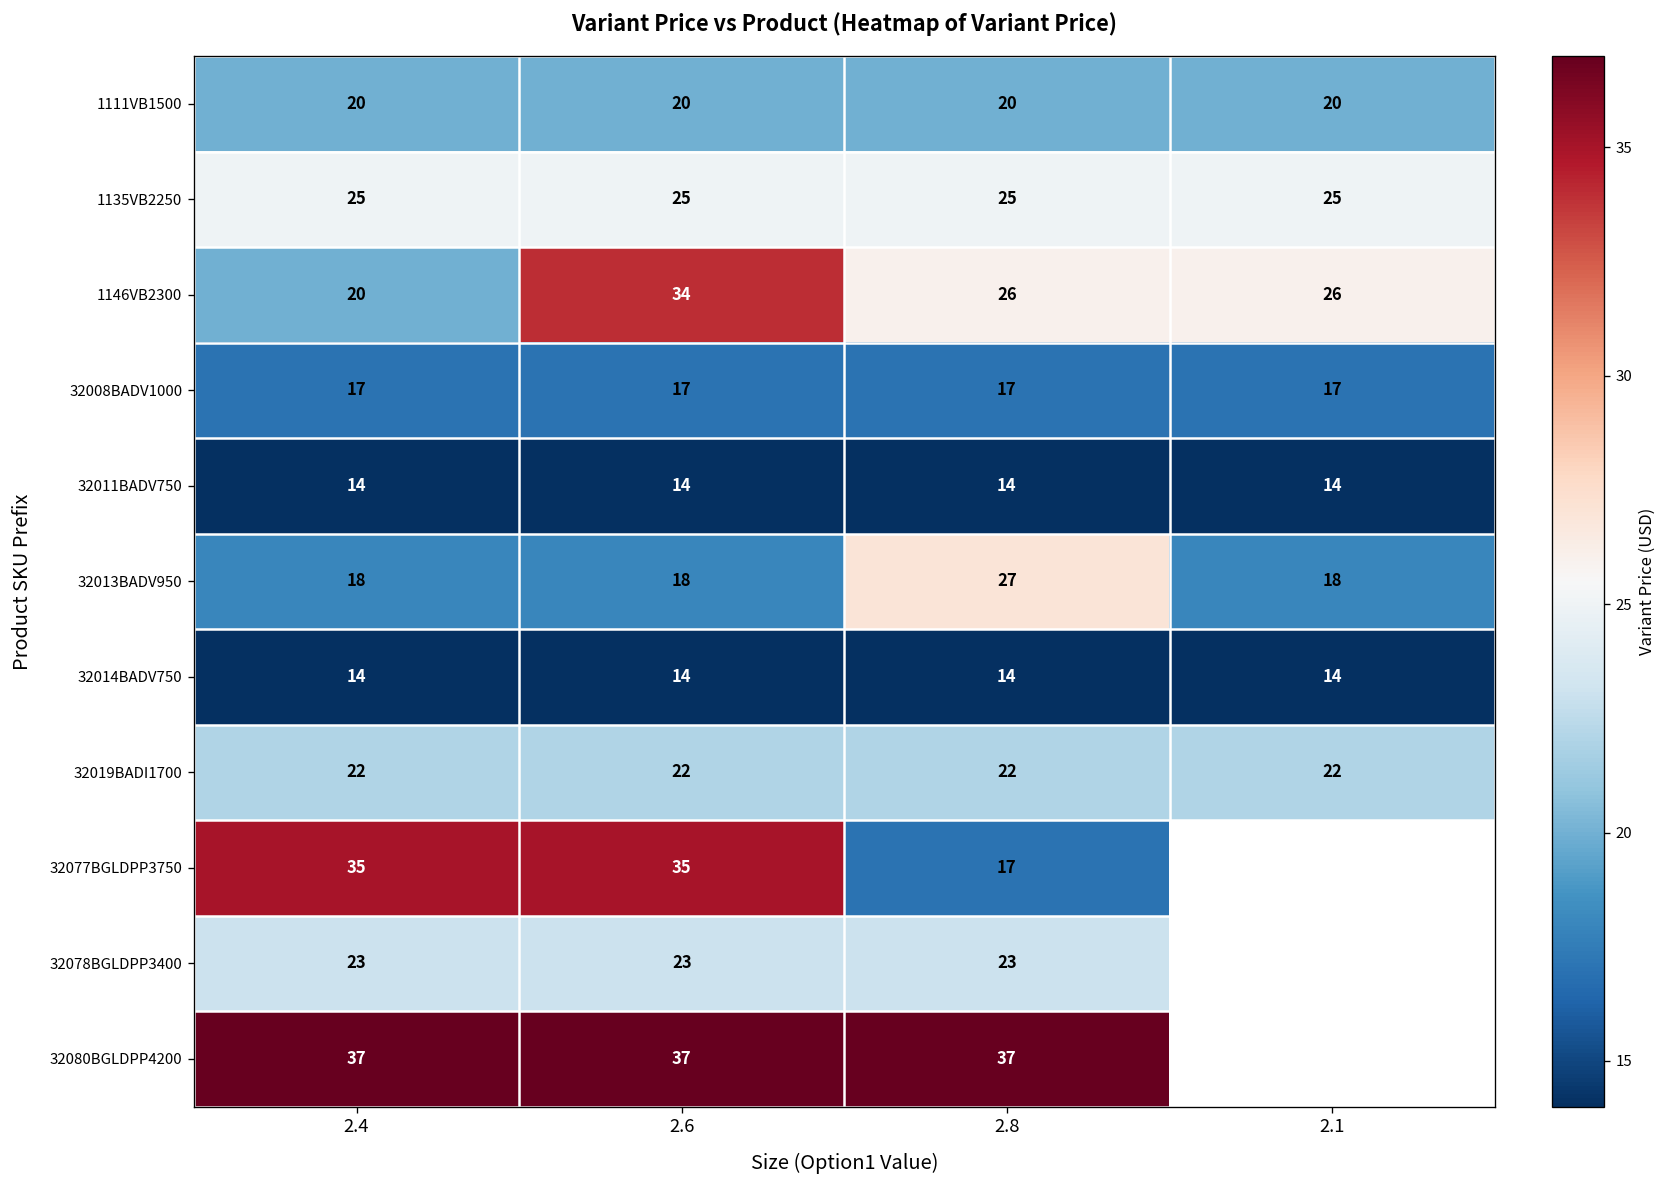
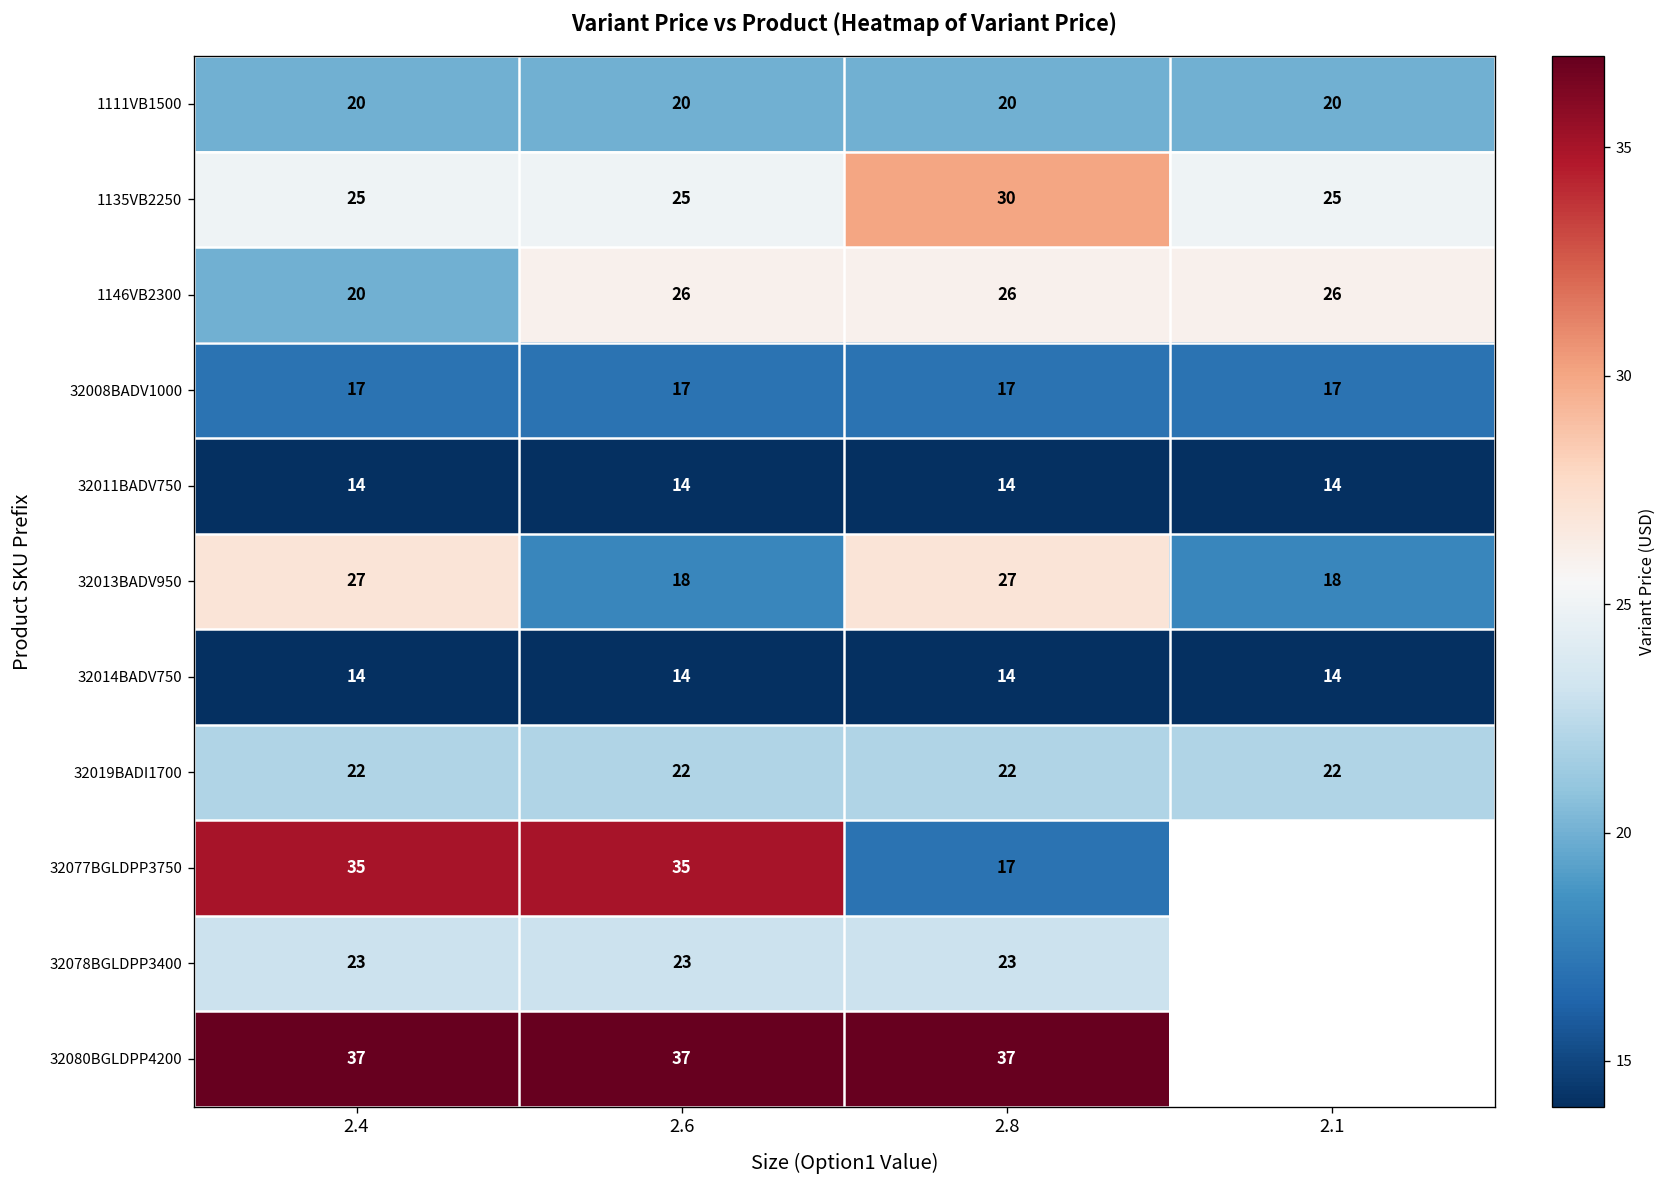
1135VB2250, 2.8: 25 -> 30
1146VB2300, 2.6: 34 -> 26
32013BADV950, 2.4: 18 -> 27
